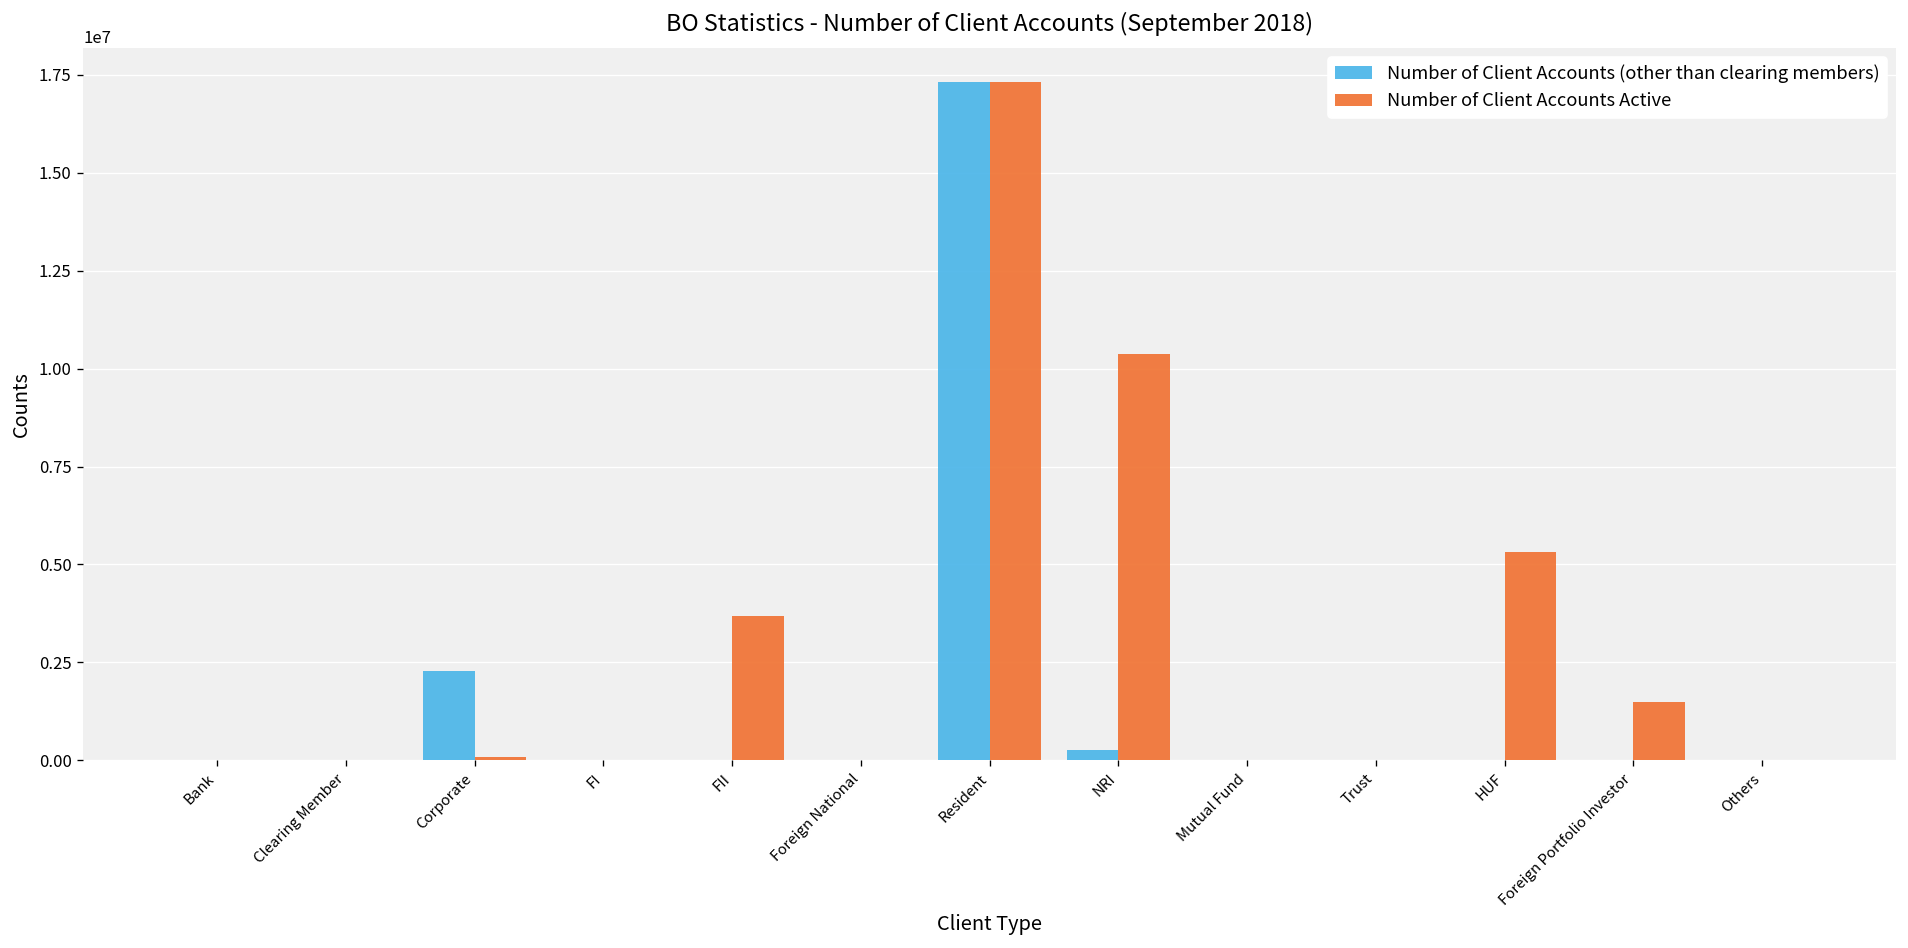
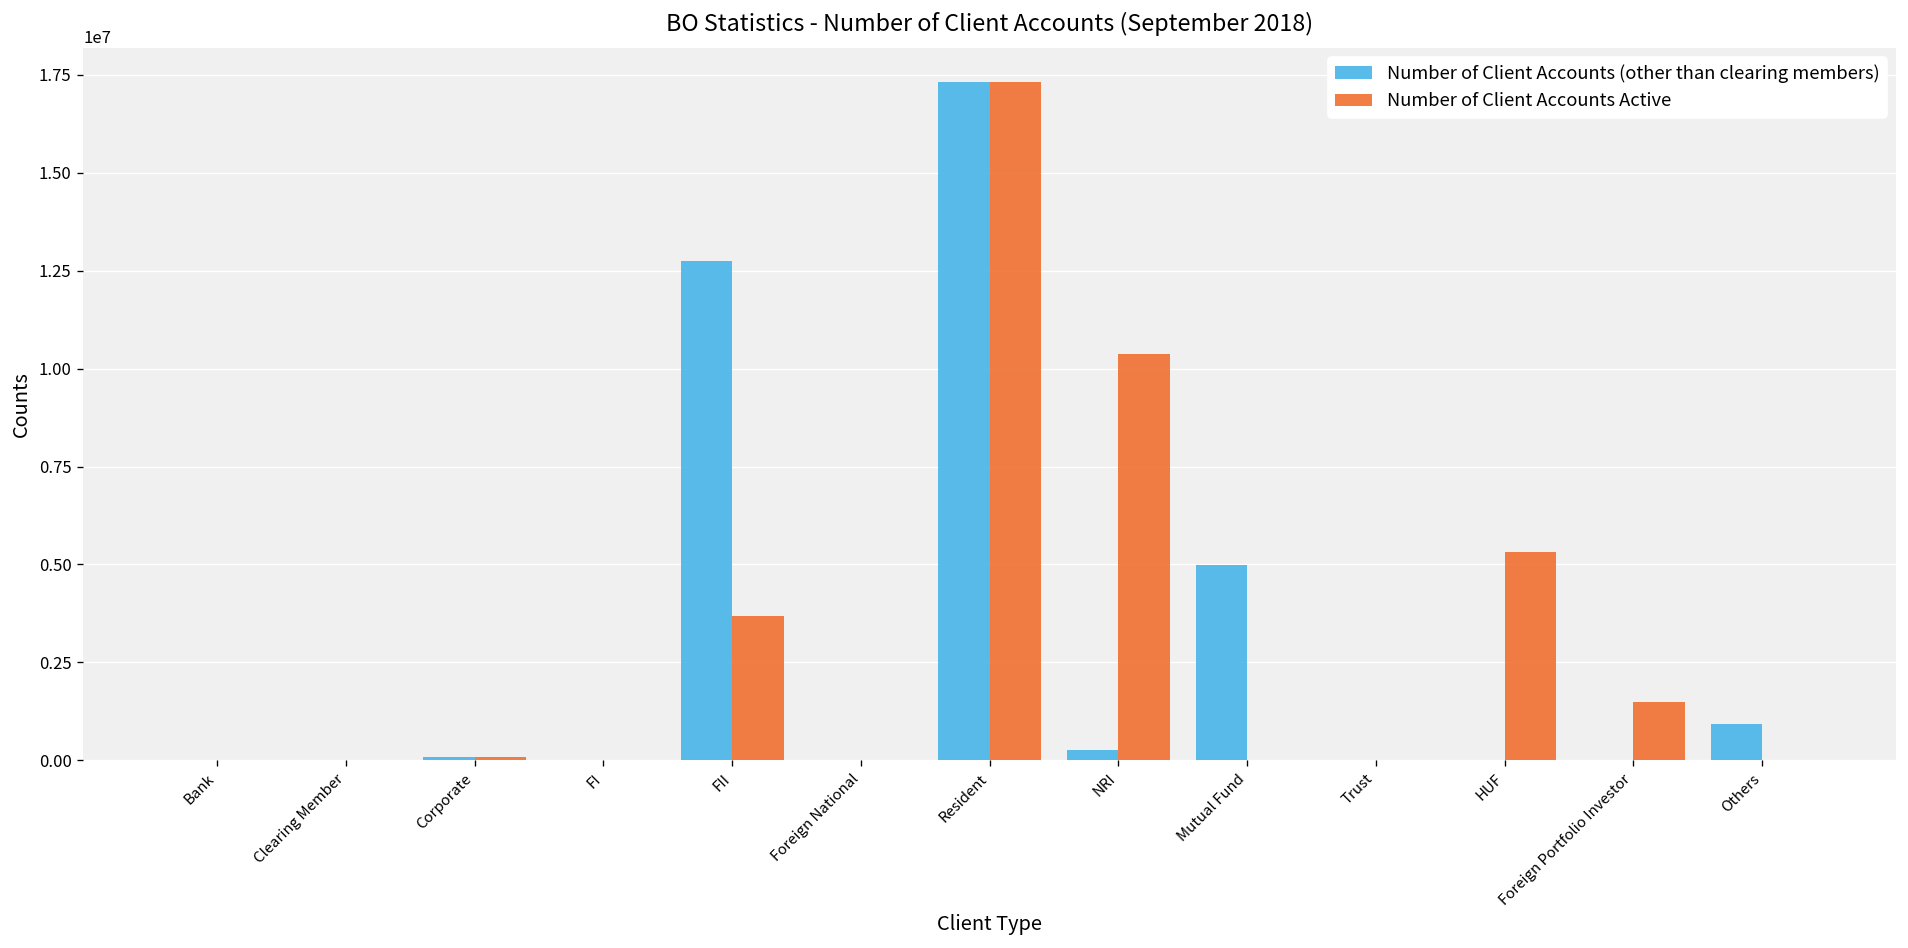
Number of Client Accounts (other than clearing members), Corporate: 2300000 -> 100000
Number of Client Accounts (other than clearing members), FII: 0 -> 12800000
Number of Client Accounts (other than clearing members), Mutual Fund: 0 -> 5000000
Number of Client Accounts (other than clearing members), Others: 0 -> 900000
